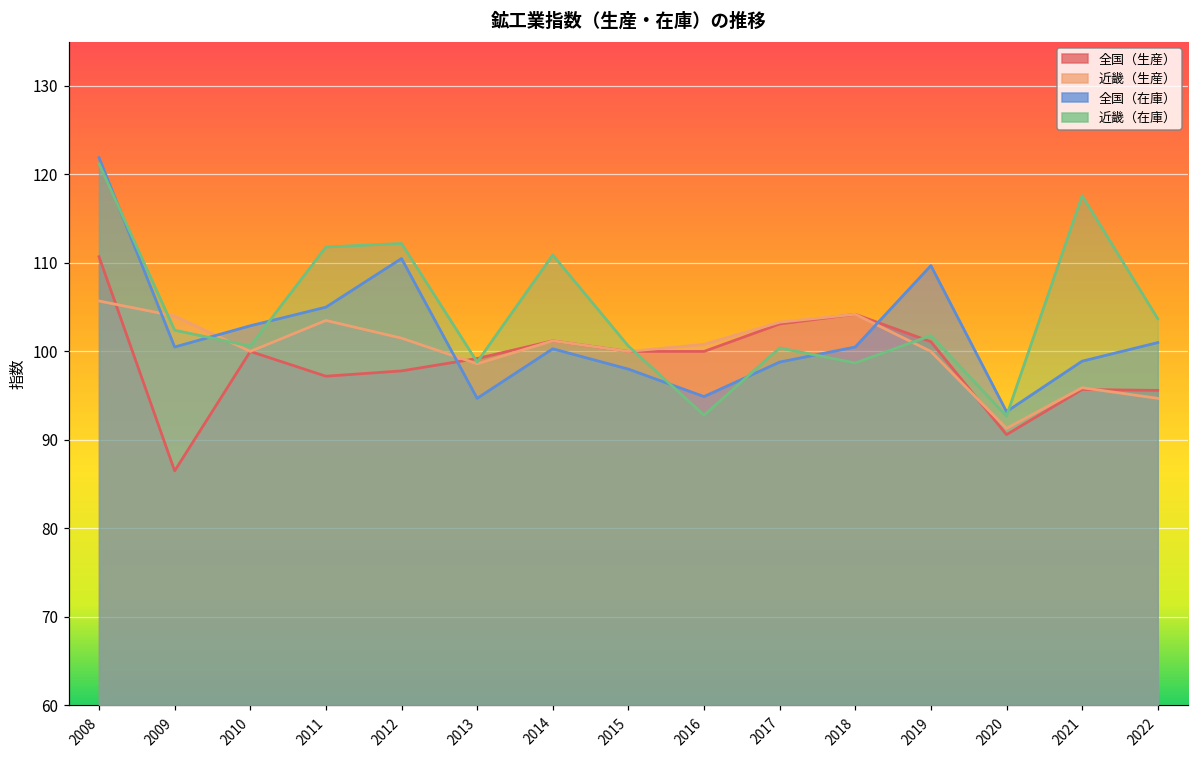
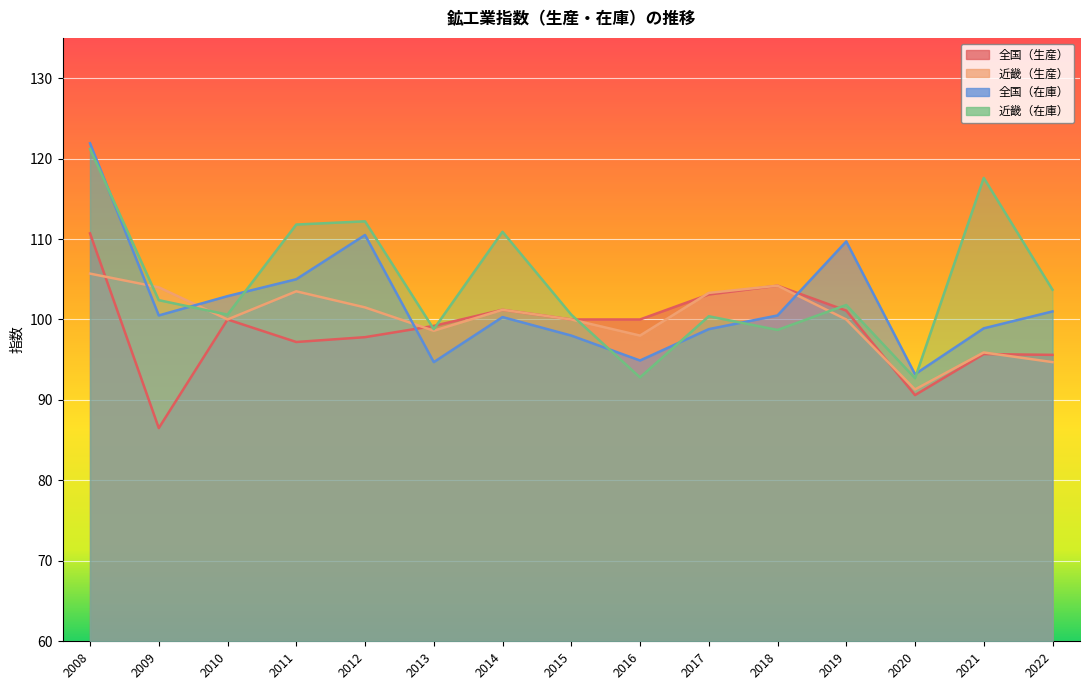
近畿（生産）, 2016: 101 -> 98
